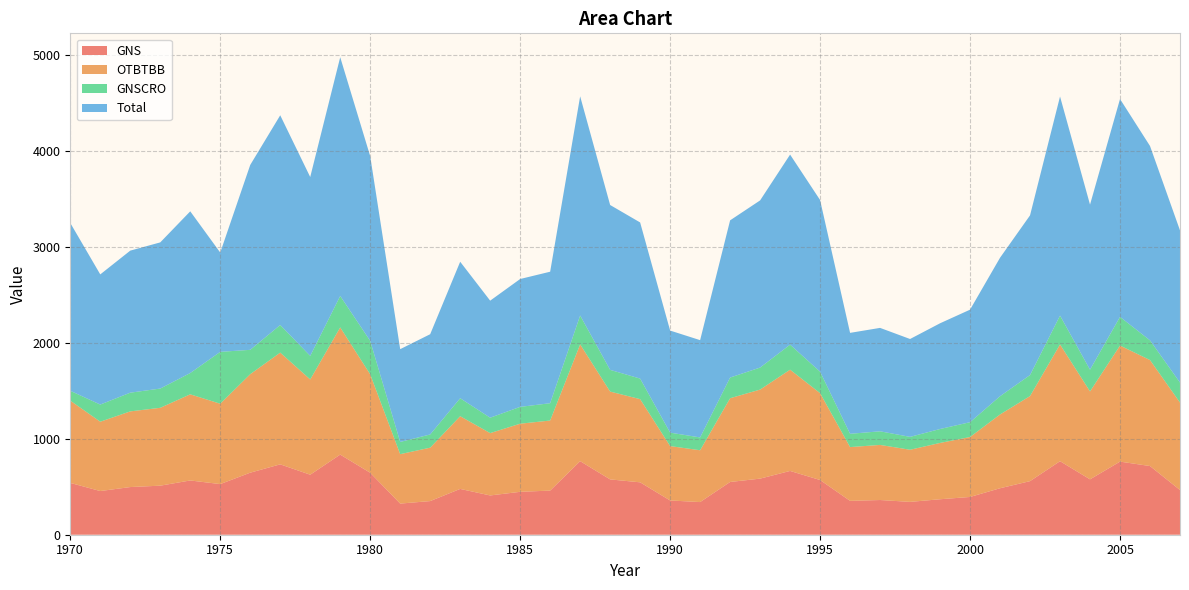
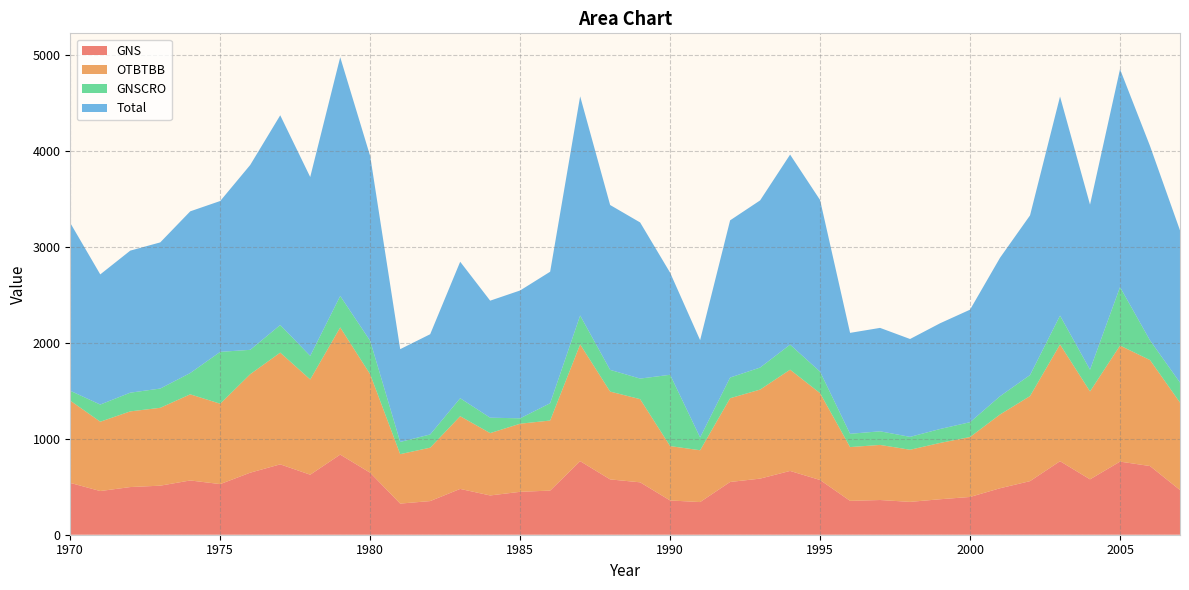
Total, 1975: 1000 -> 1600
GNSCRO, 1985: 200 -> 100
GNSCRO, 1990: 100 -> 700
GNSCRO, 2005: 300 -> 600
